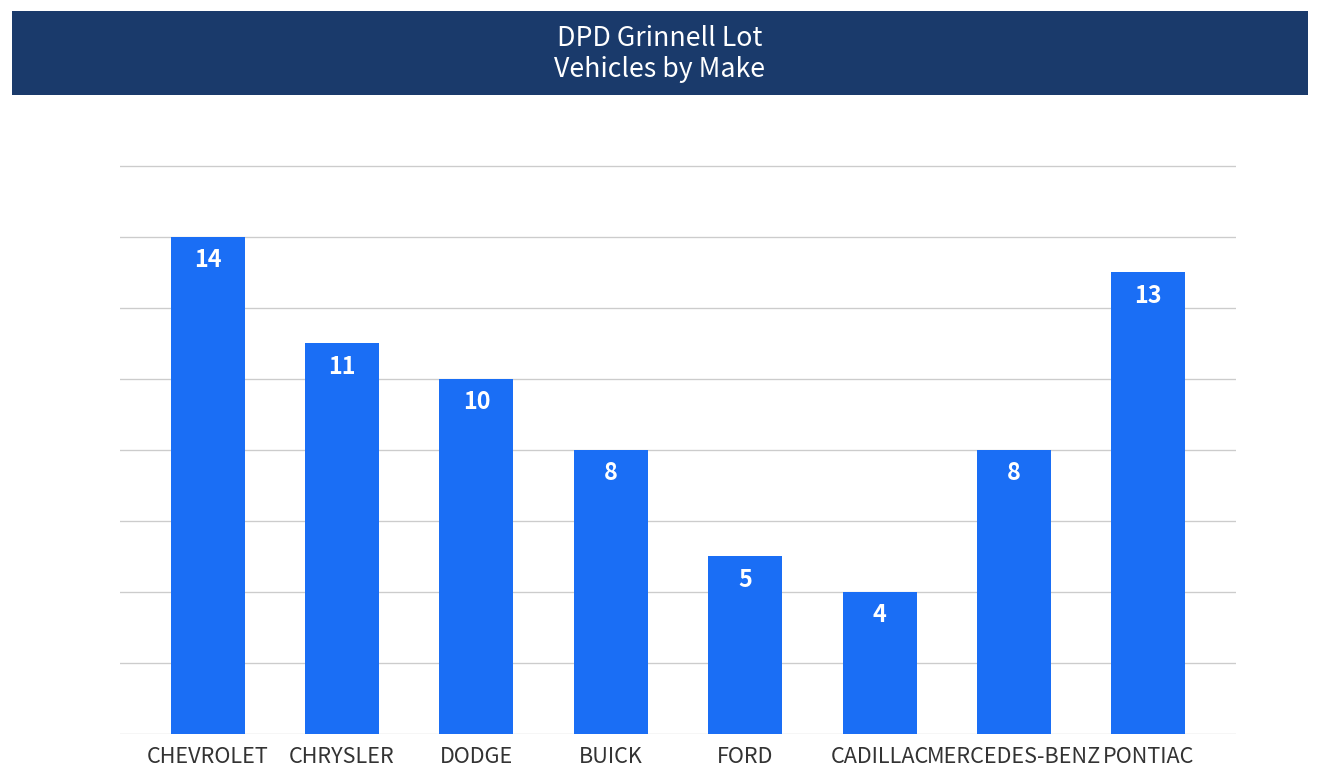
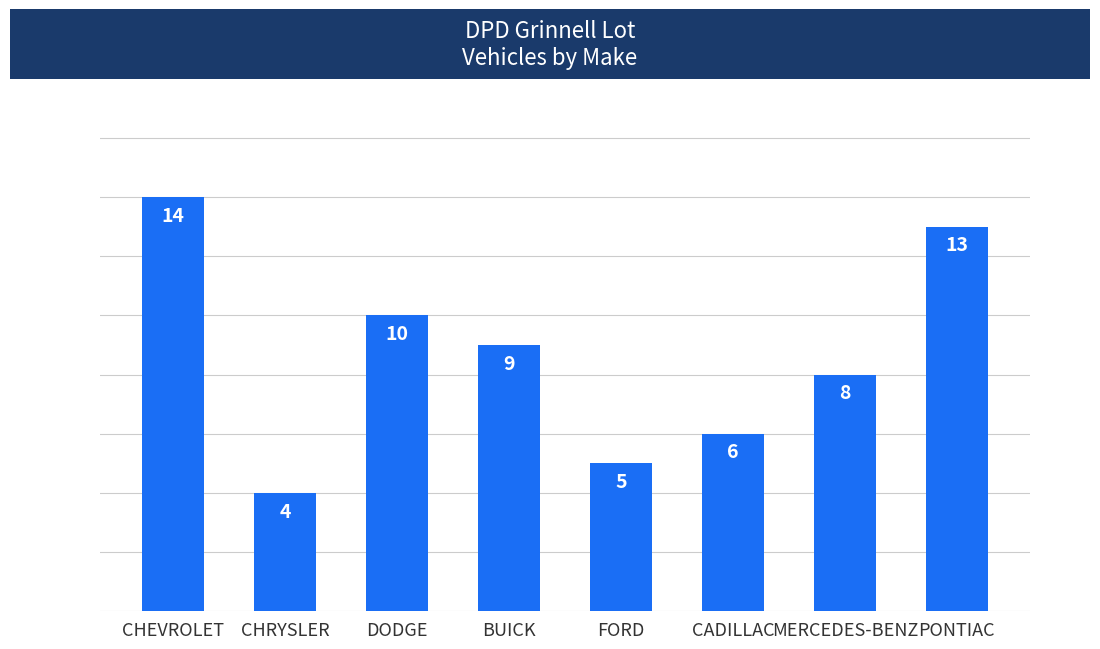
CHRYSLER: 11 -> 4
BUICK: 8 -> 9
CADILLAC: 4 -> 6
